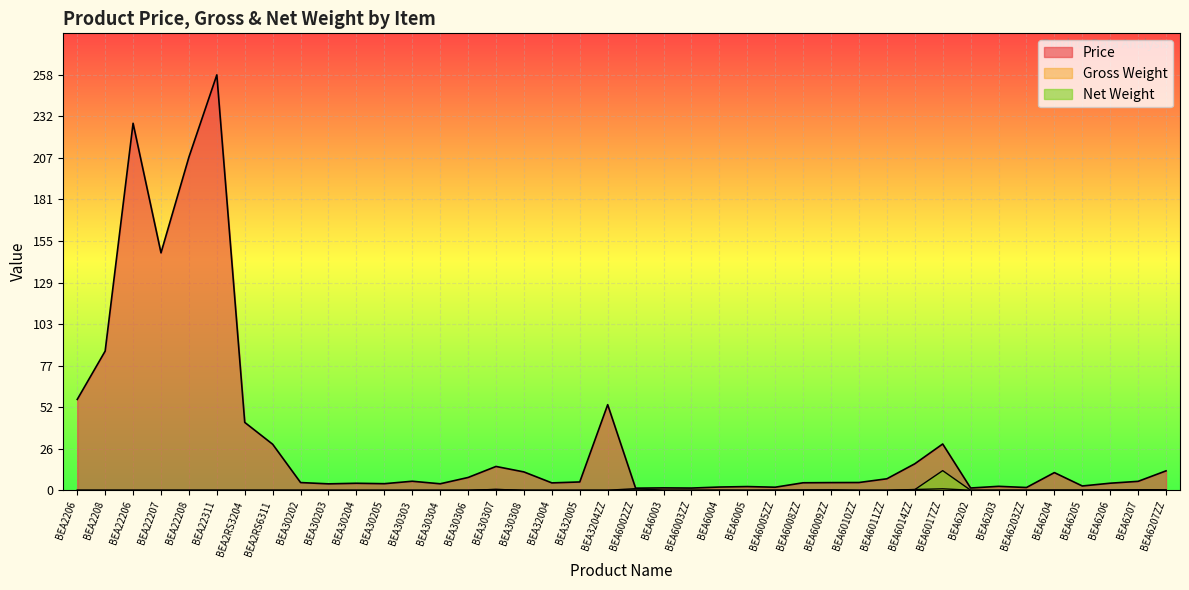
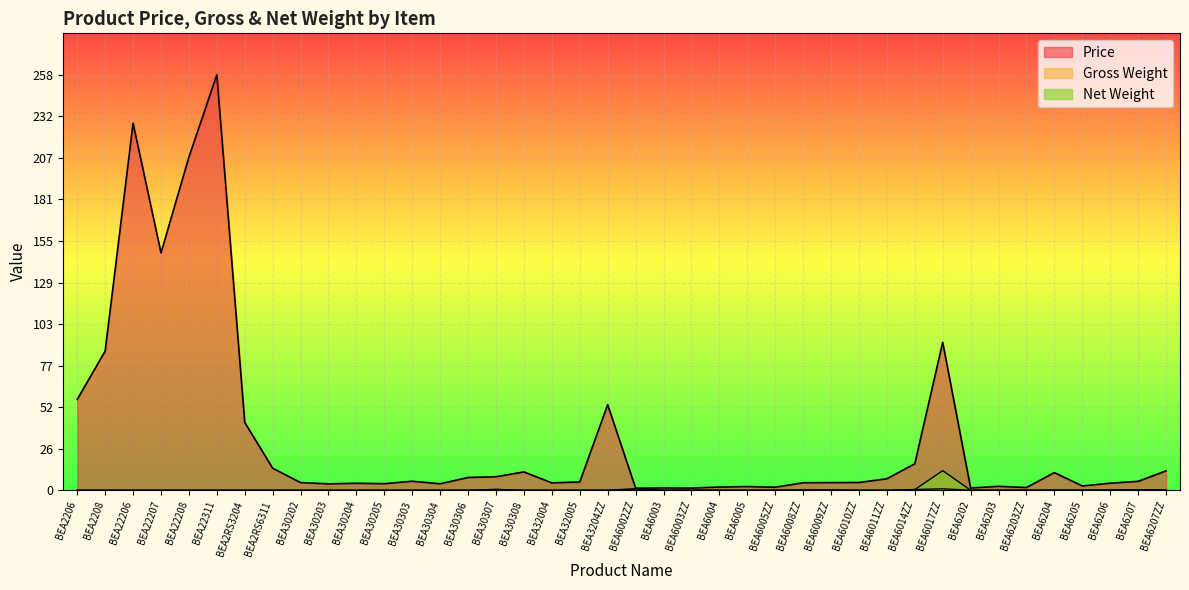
Price, BEA2RS6311: 29 -> 14
Price, BEA30307: 15 -> 8
Price, BEA6017ZZ: 29 -> 92
